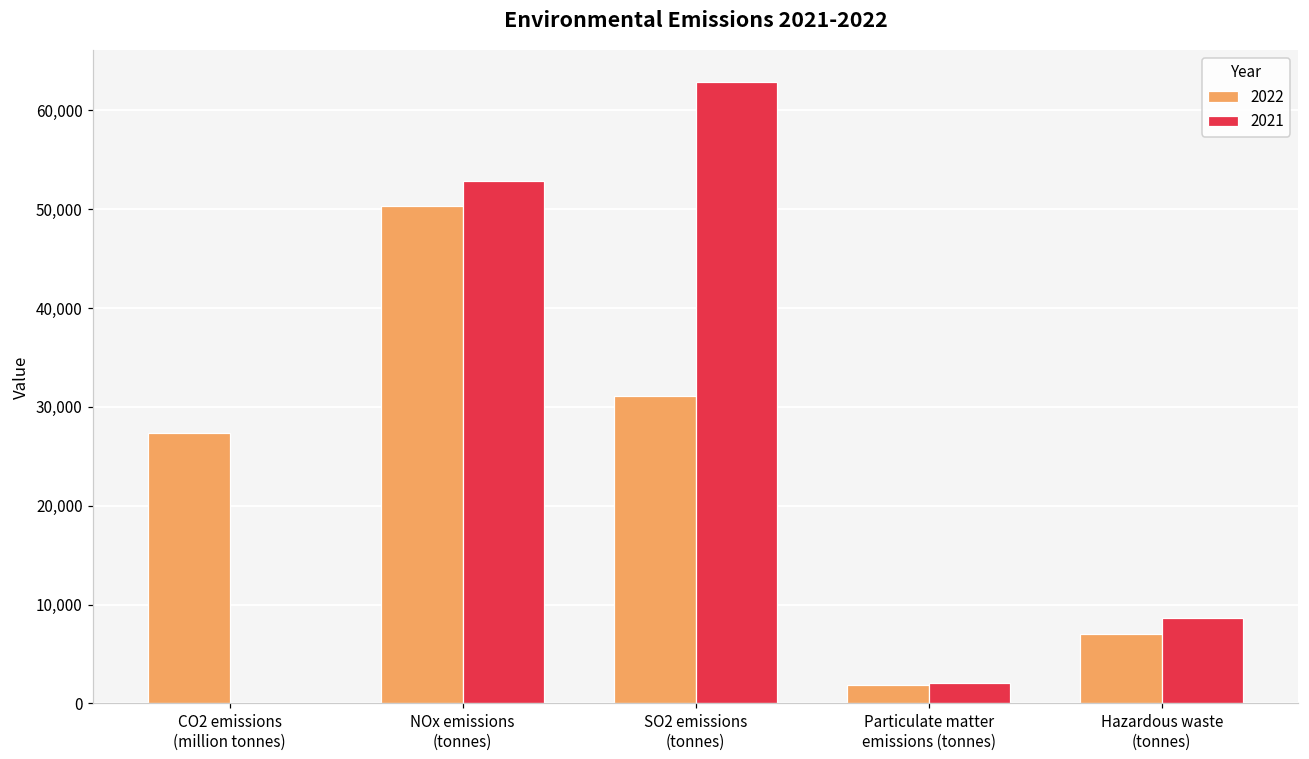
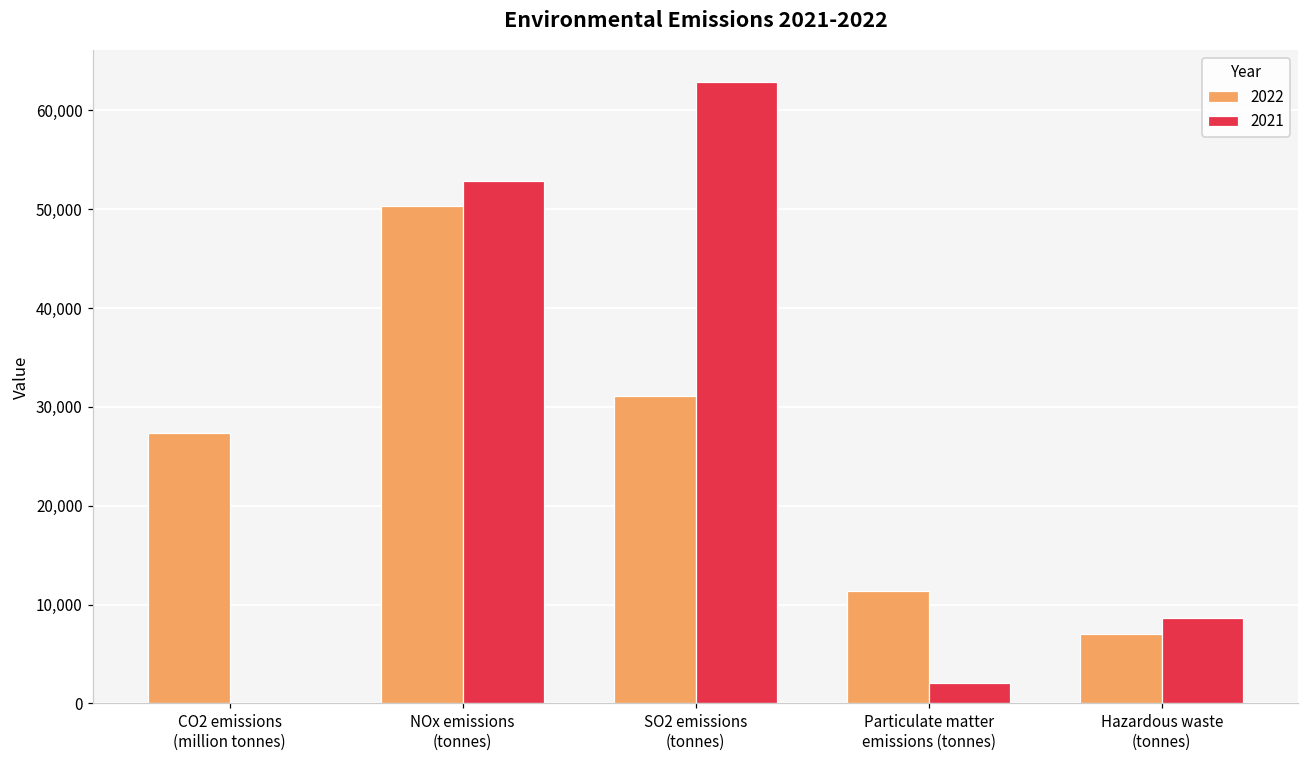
2022, Particulate matter emissions (tonnes): 2,000 -> 11,000
